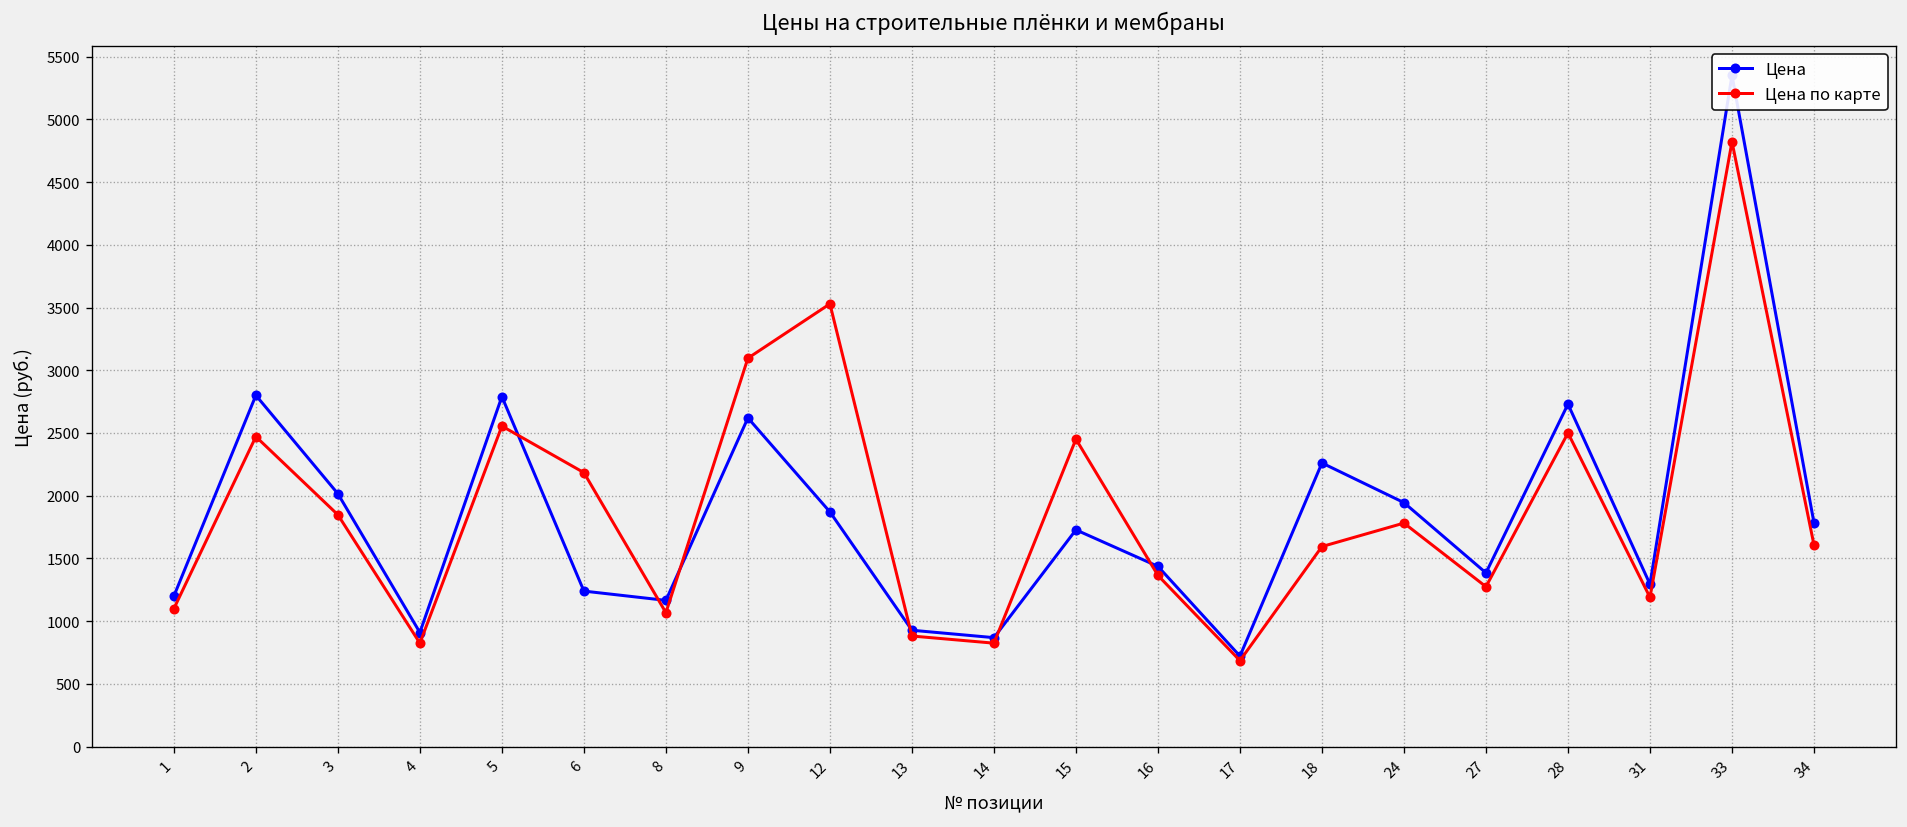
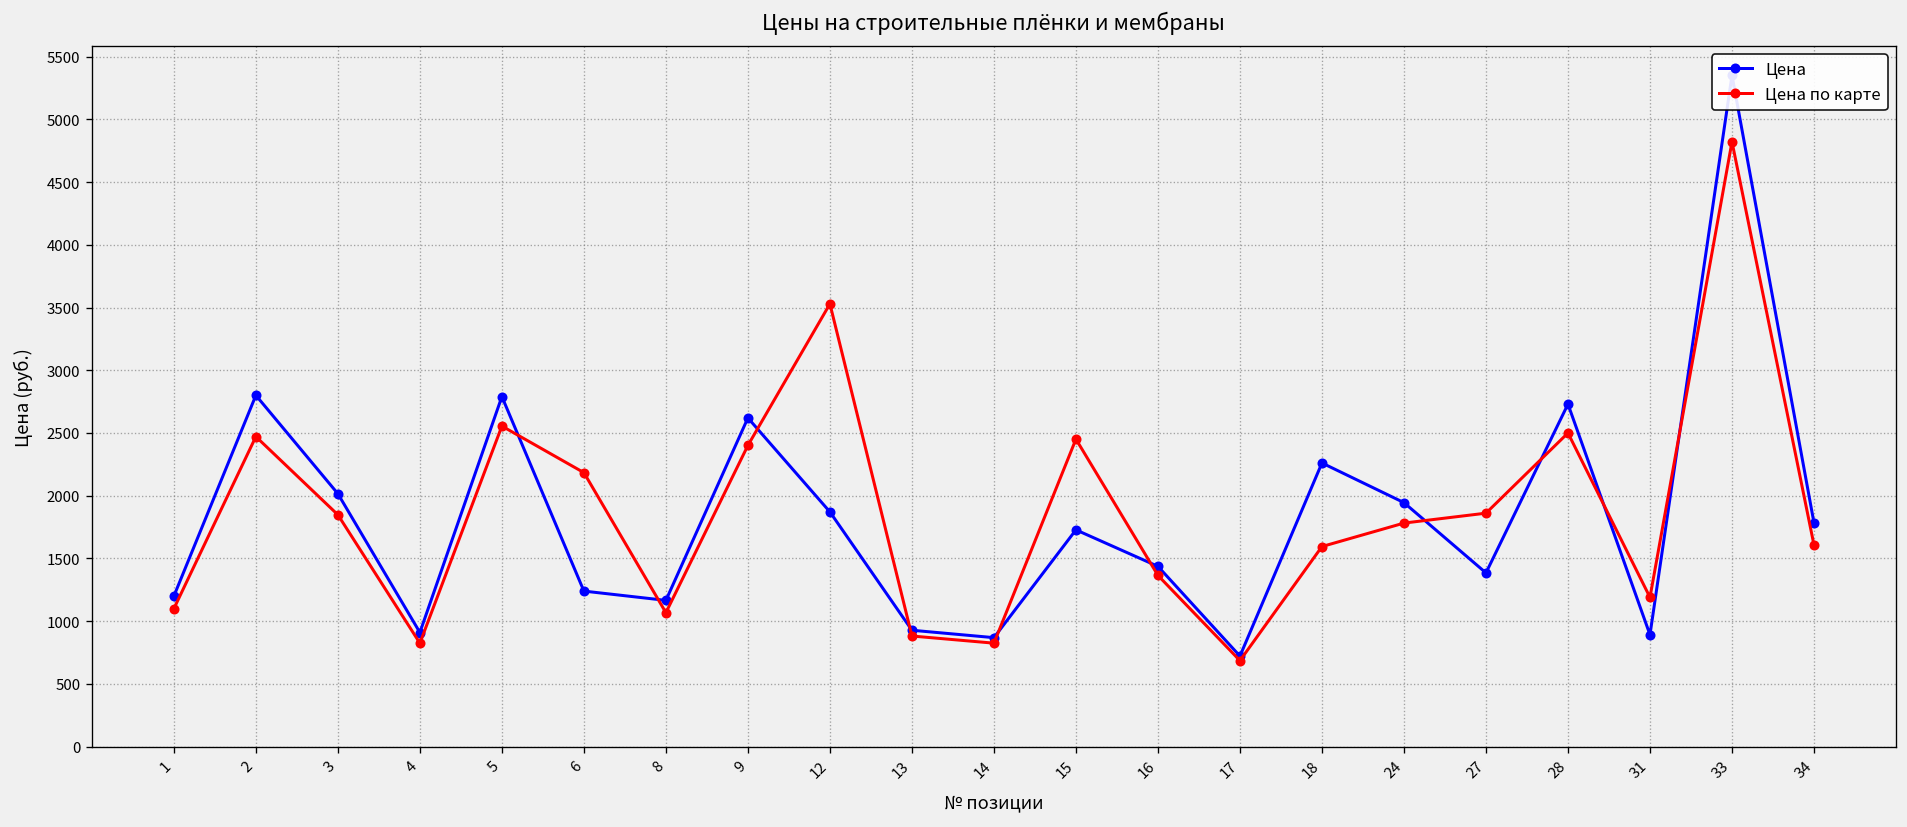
Цена по карте, 9: 3100 -> 2400
Цена по карте, 27: 1280 -> 1860
Цена, 31: 1300 -> 890
